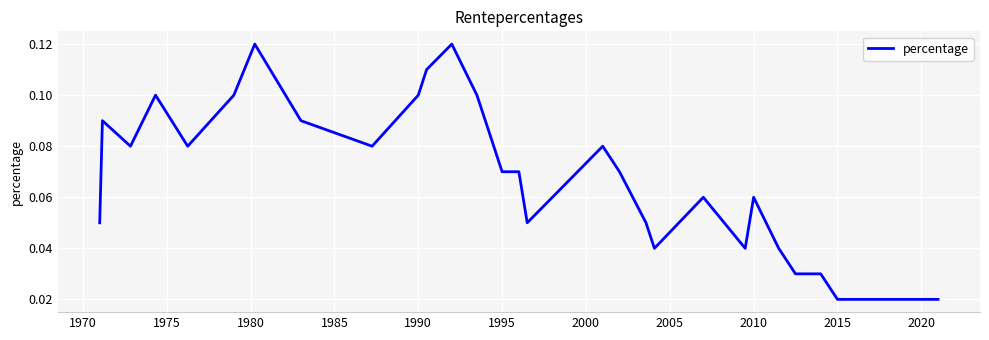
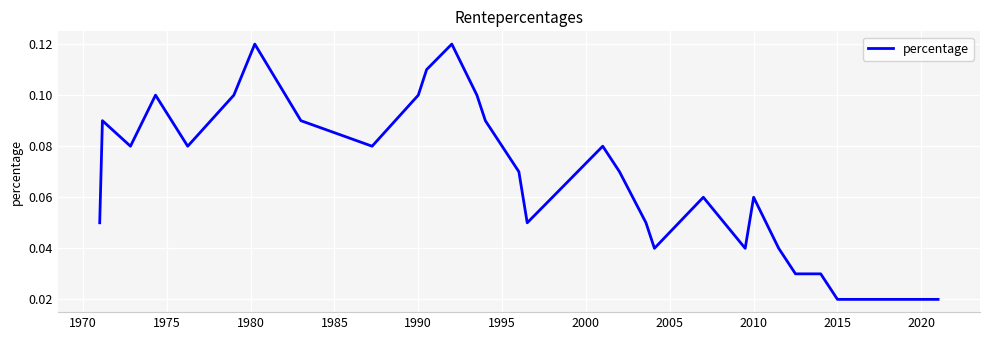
1995: 0.07 -> 0.08
